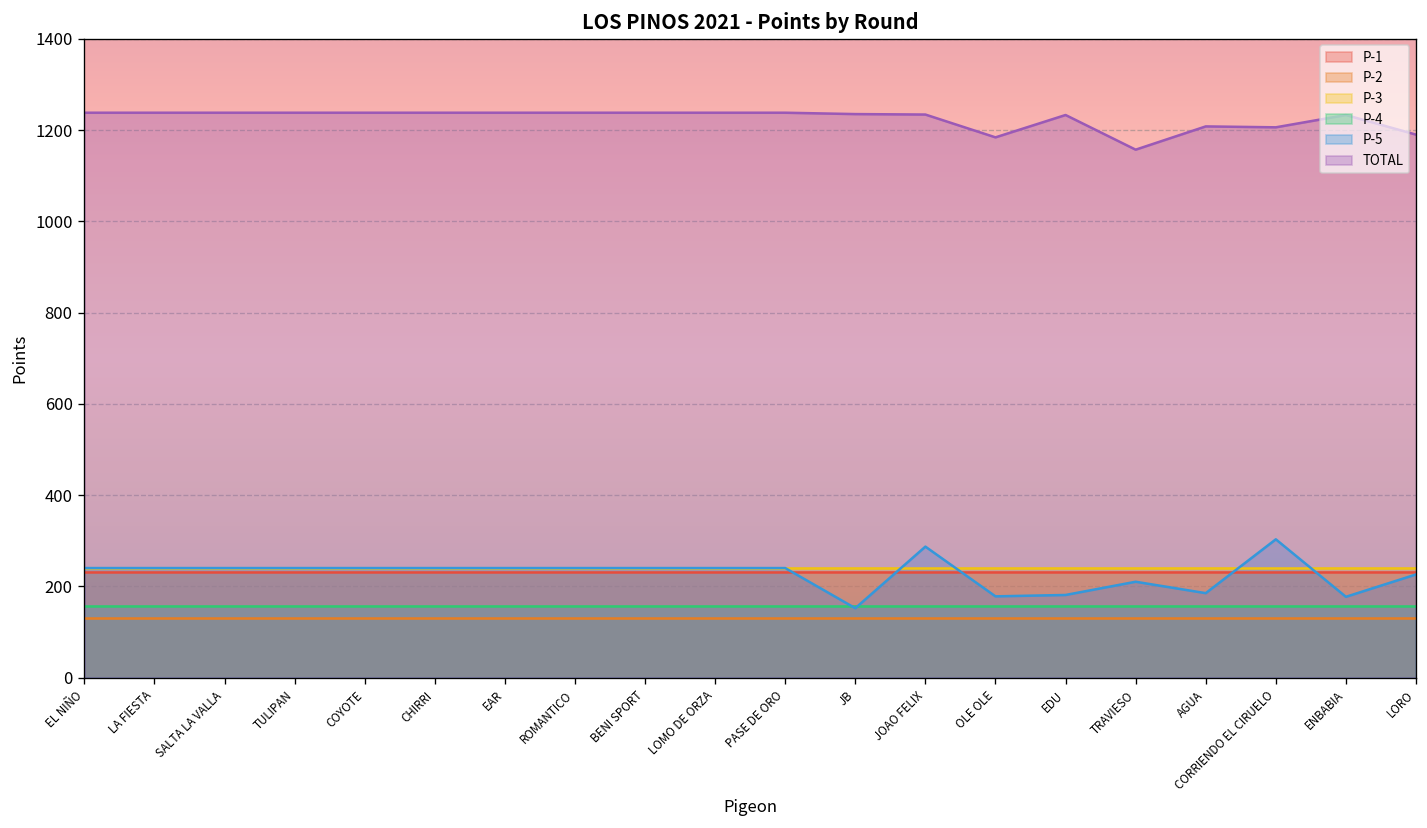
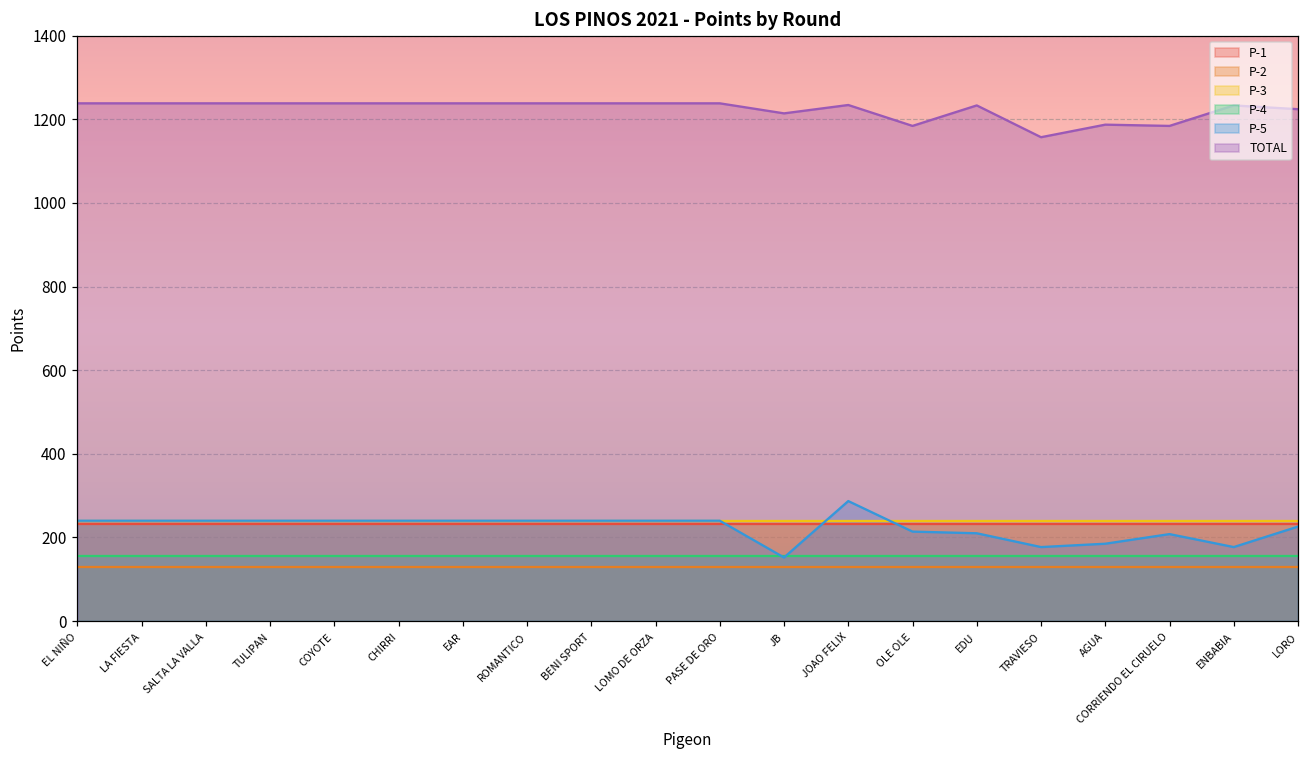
TOTAL, JB: 1240 -> 1210
P-5, OLE OLE: 180 -> 210
P-5, EDU: 180 -> 210
P-5, TRAVIESO: 210 -> 180
TOTAL, AGUA: 1210 -> 1190
P-5, CORRIENDO EL CIRUELO: 300 -> 210
TOTAL, CORRIENDO EL CIRUELO: 1210 -> 1180
TOTAL, LORO: 1190 -> 1220
